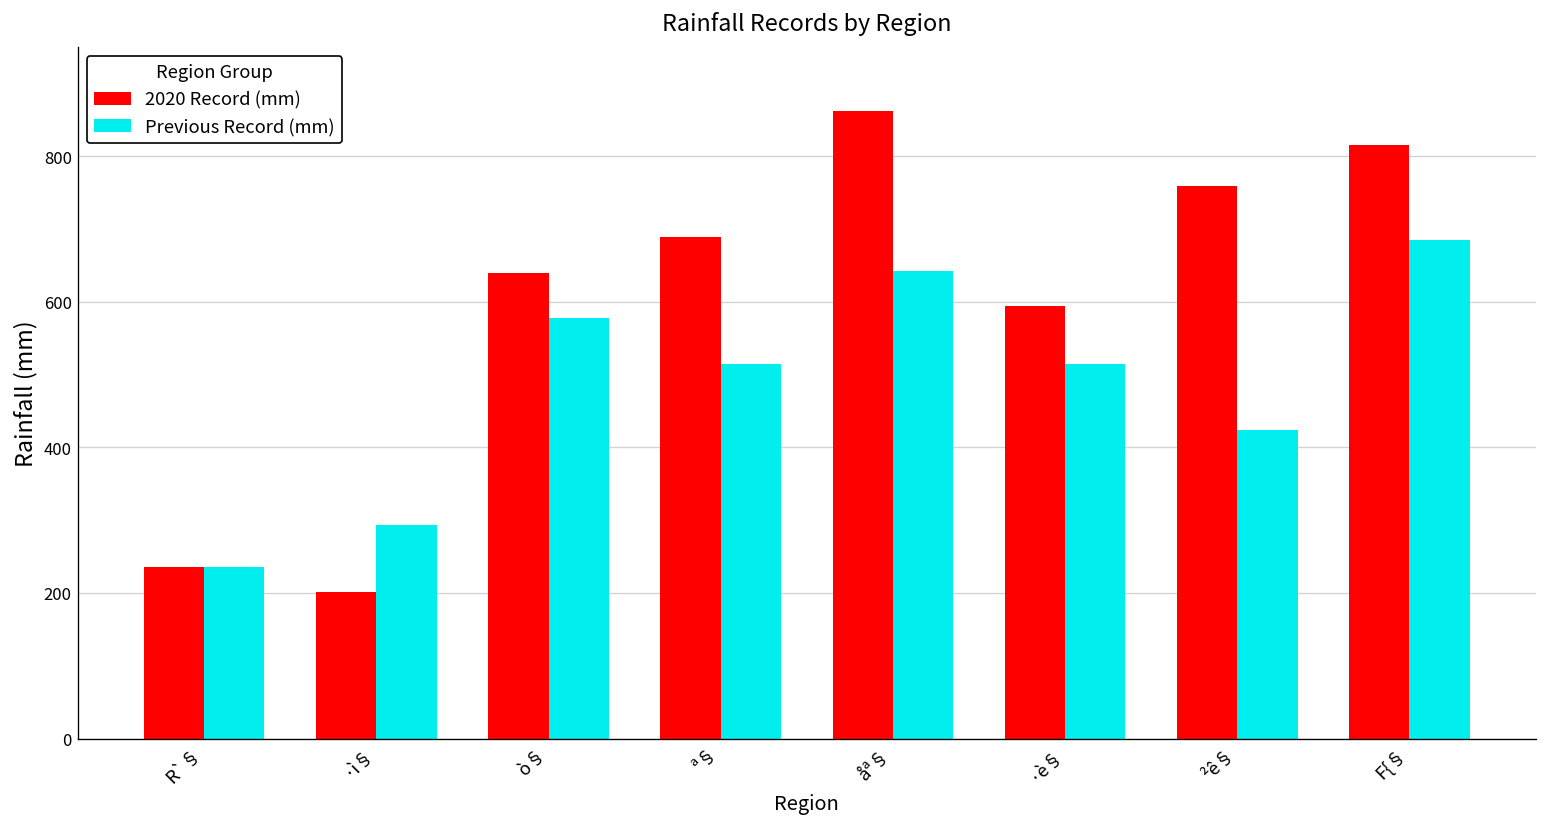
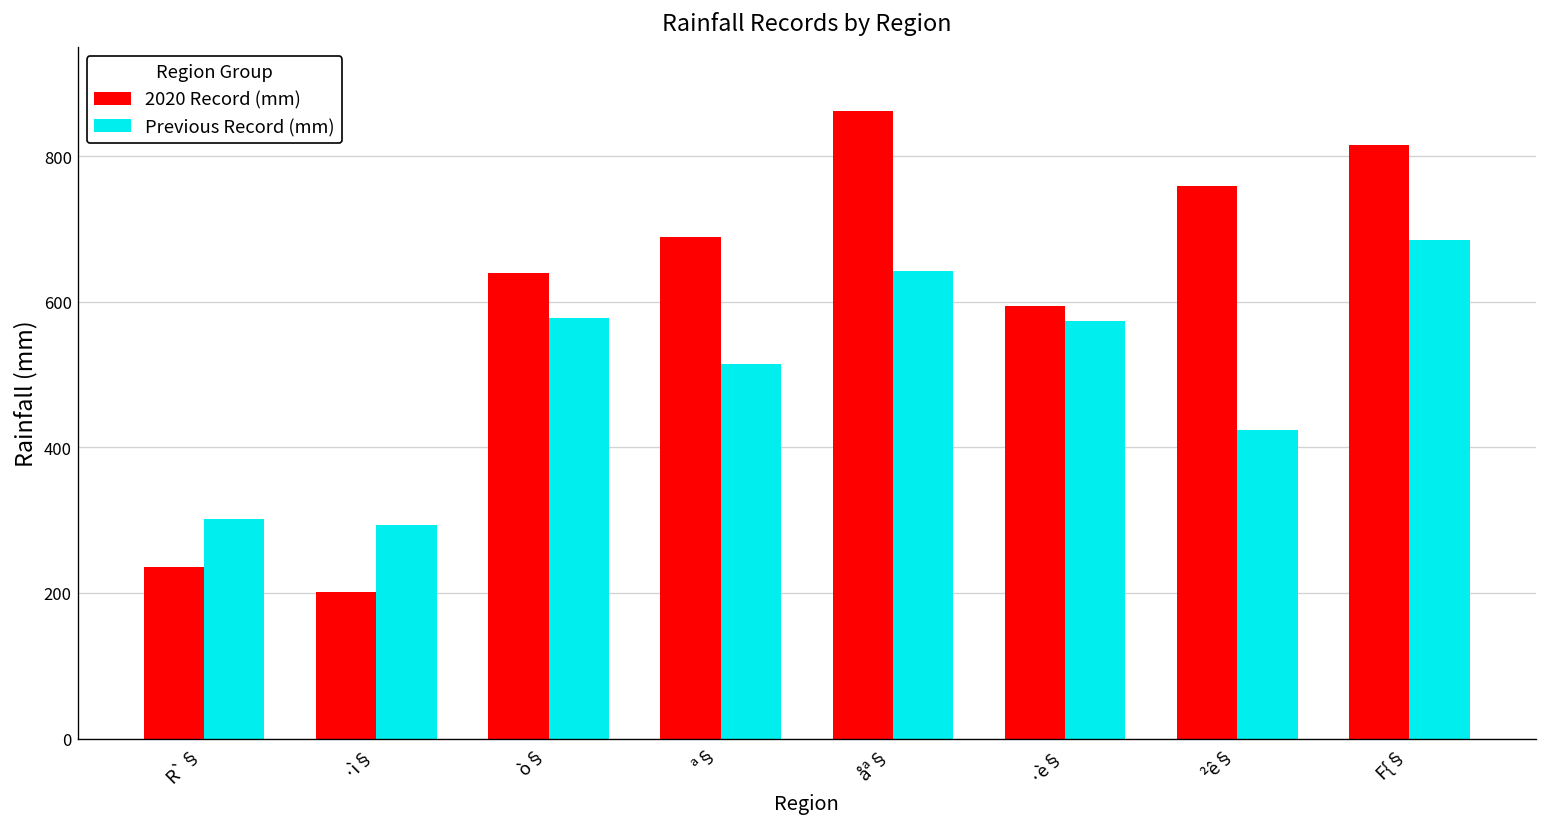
Previous Record (mm), R`§: 240 -> 300
Previous Record (mm), ·è§: 520 -> 570
